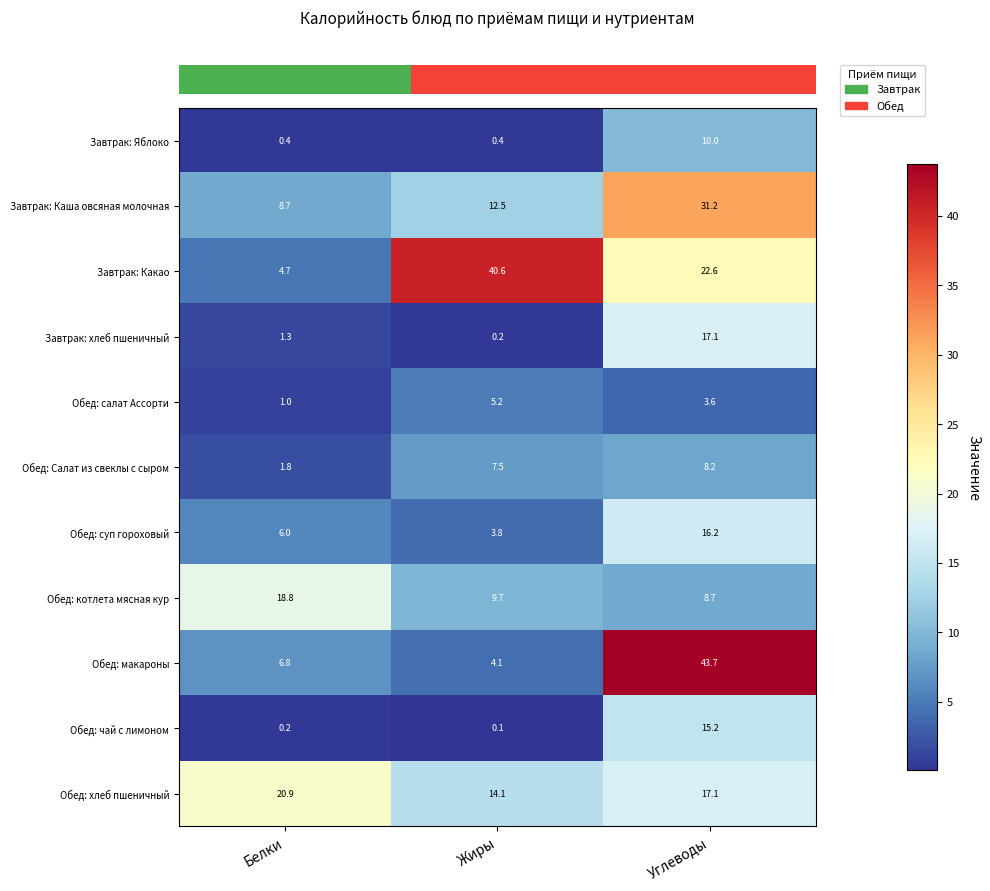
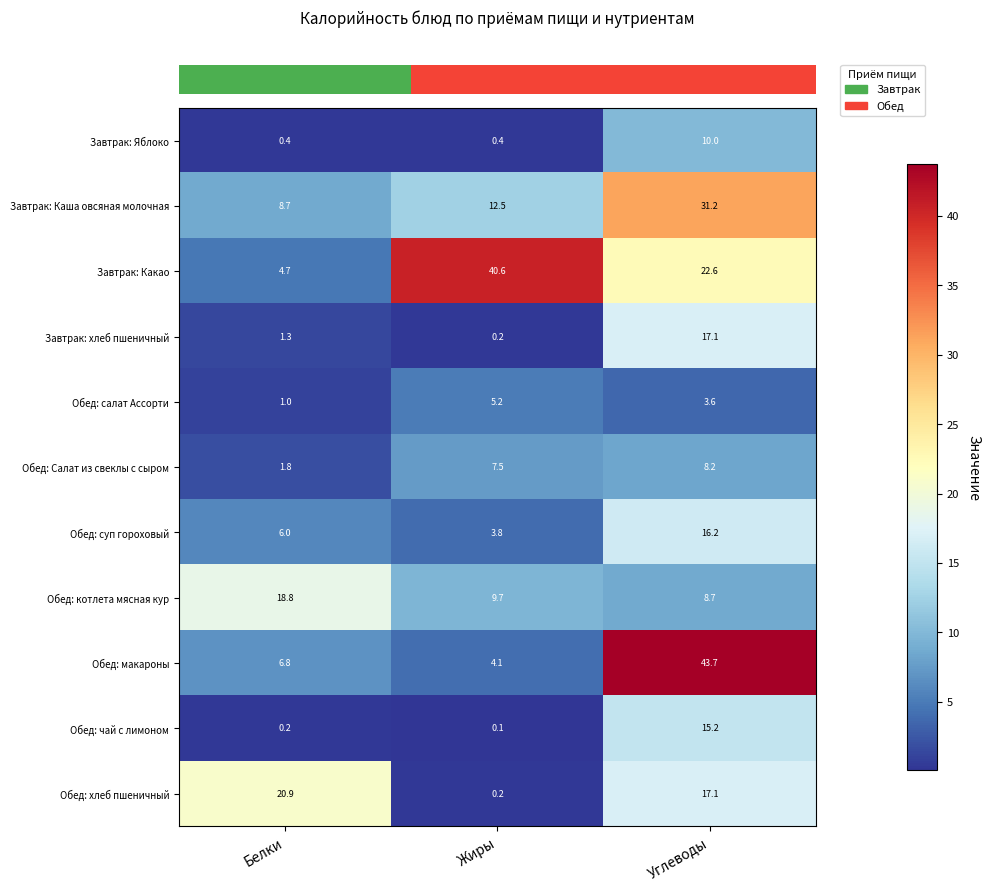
Обед: хлеб пшеничный, Жиры: 14.1 -> 0.2
